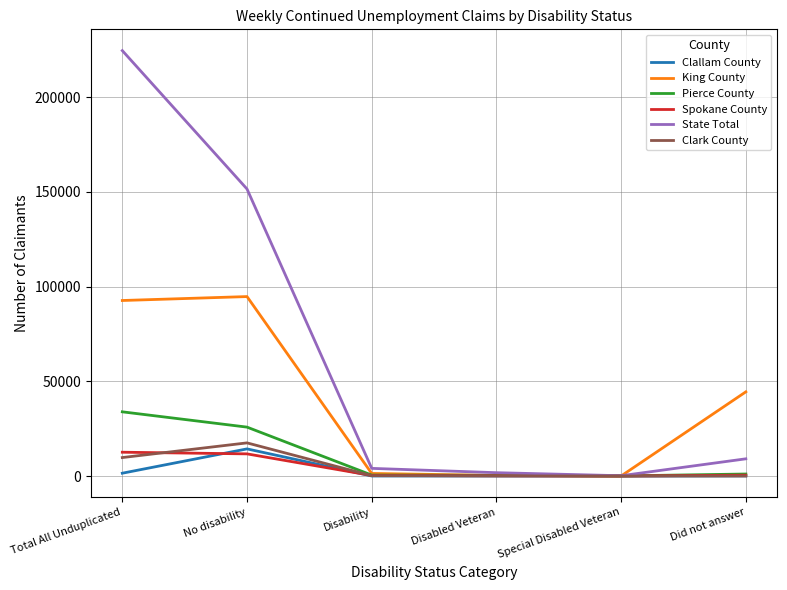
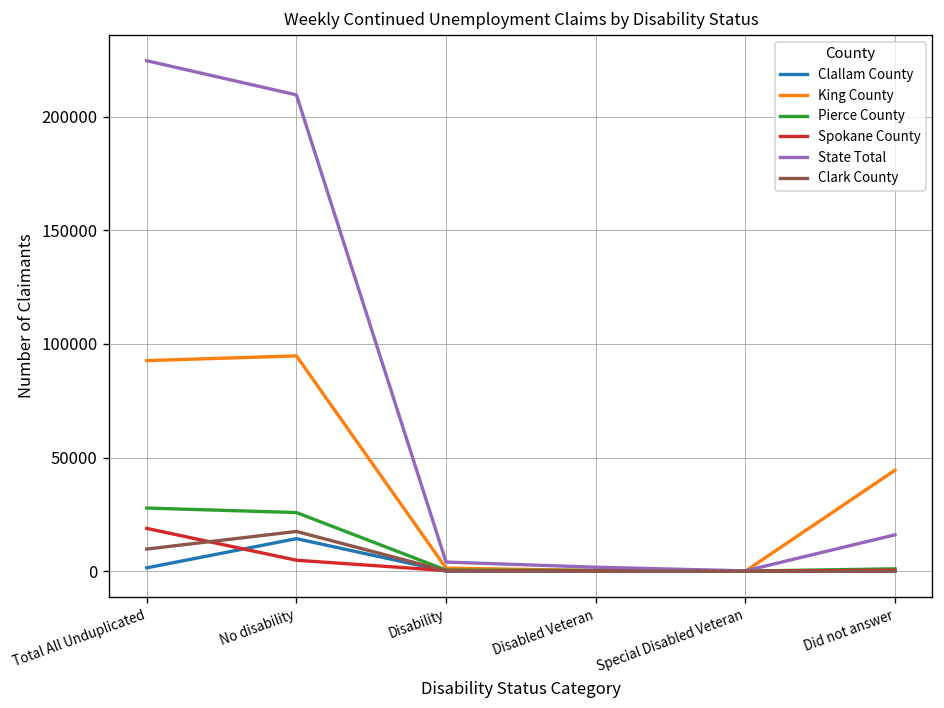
Pierce County, Total All Unduplicated: 34000 -> 28000
Spokane County, Total All Unduplicated: 13000 -> 19000
Spokane County, No disability: 12000 -> 5000
State Total, No disability: 152000 -> 210000
State Total, Did not answer: 9000 -> 16000
